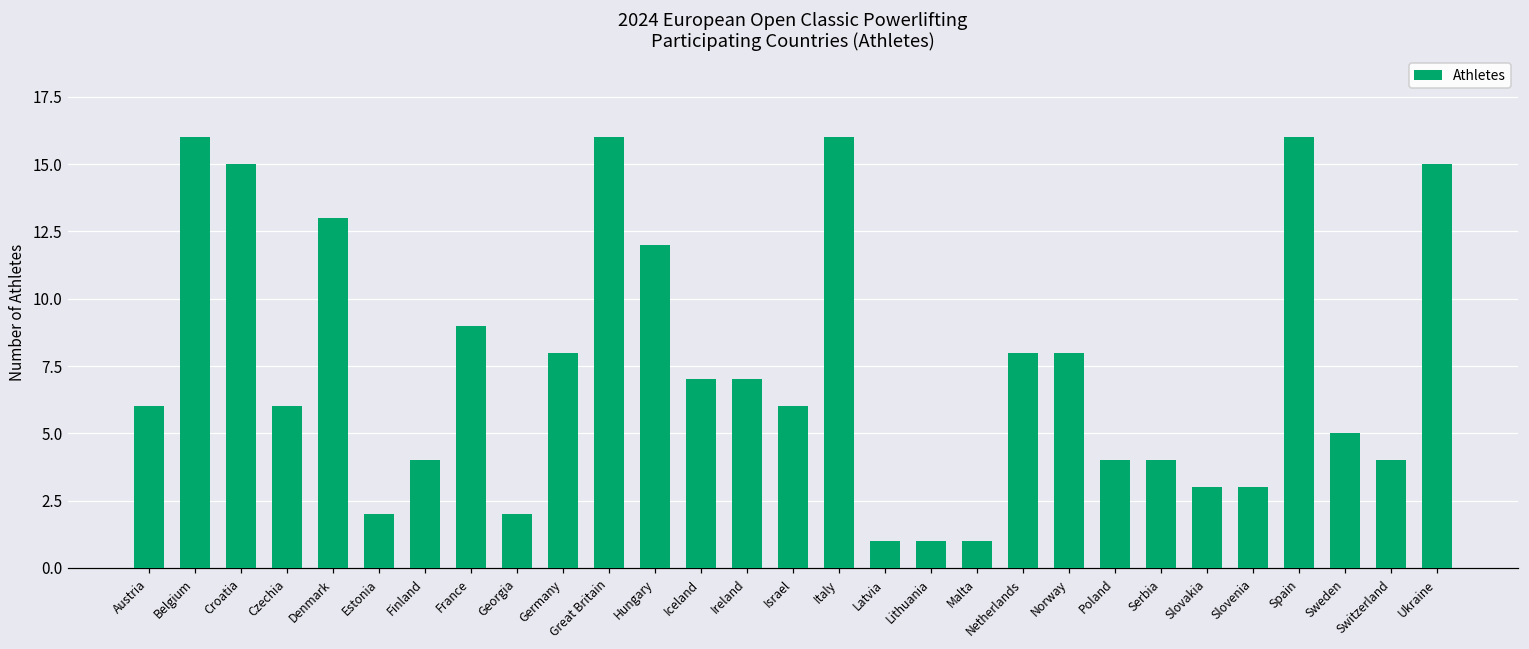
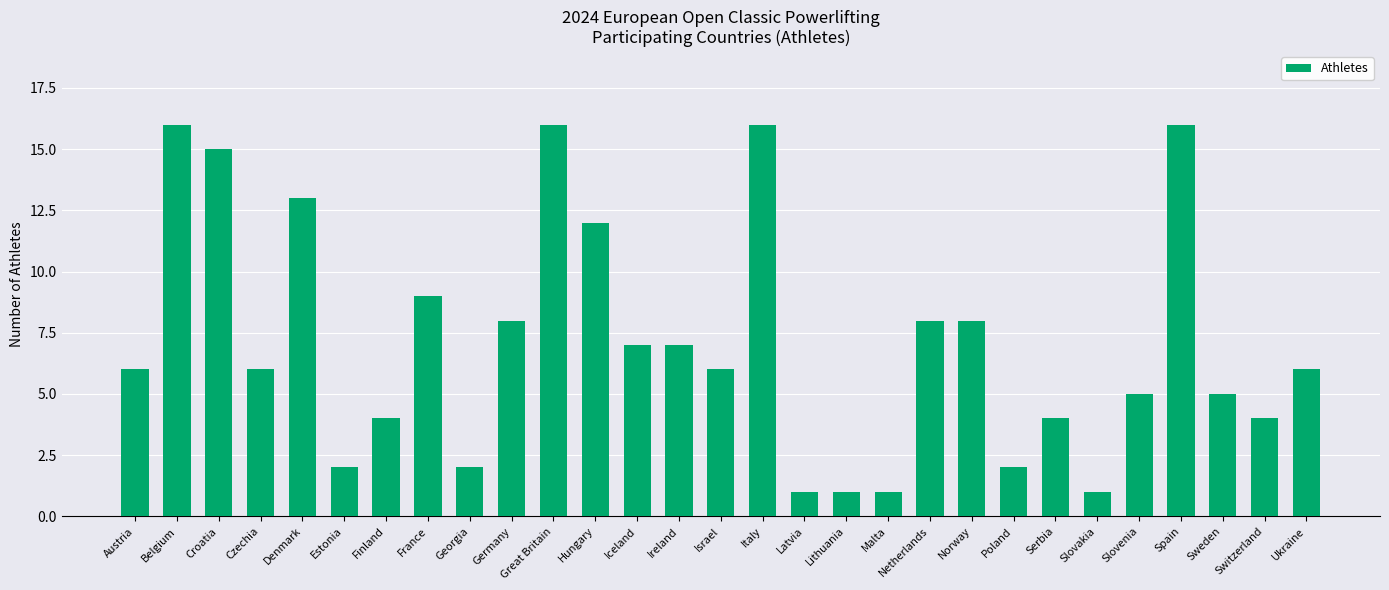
Poland: 4 -> 2
Slovakia: 3 -> 1
Slovenia: 3 -> 5
Ukraine: 15 -> 6
